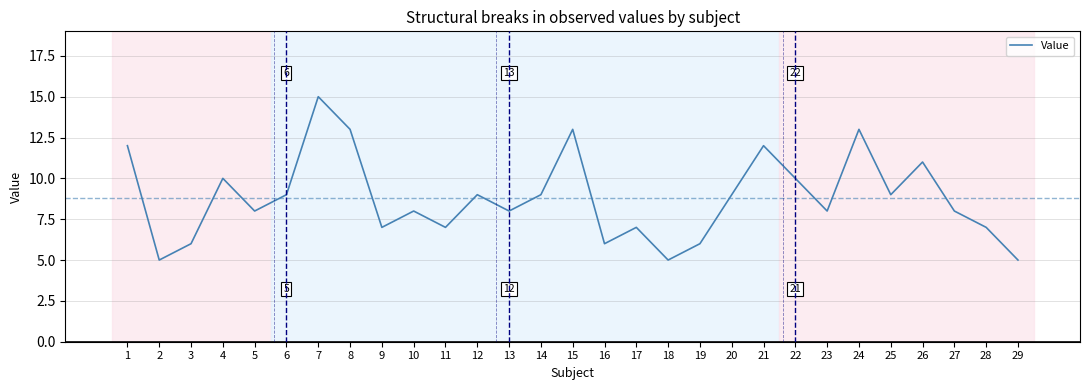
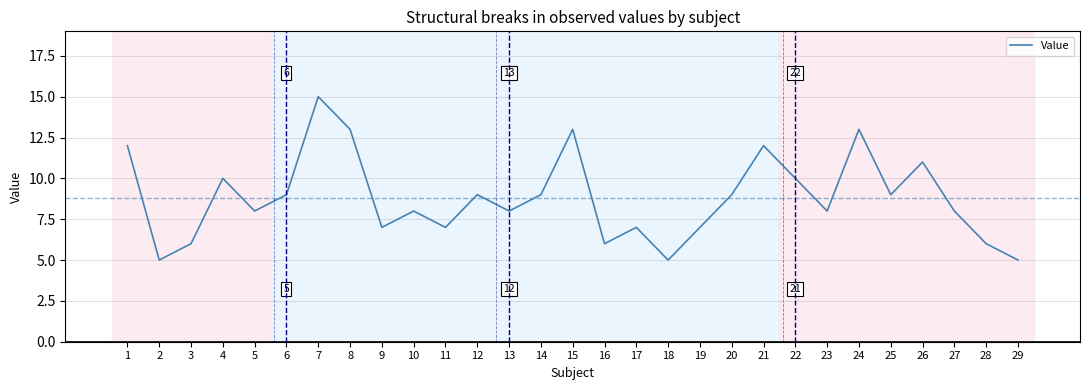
19: 6 -> 7
28: 7 -> 6
